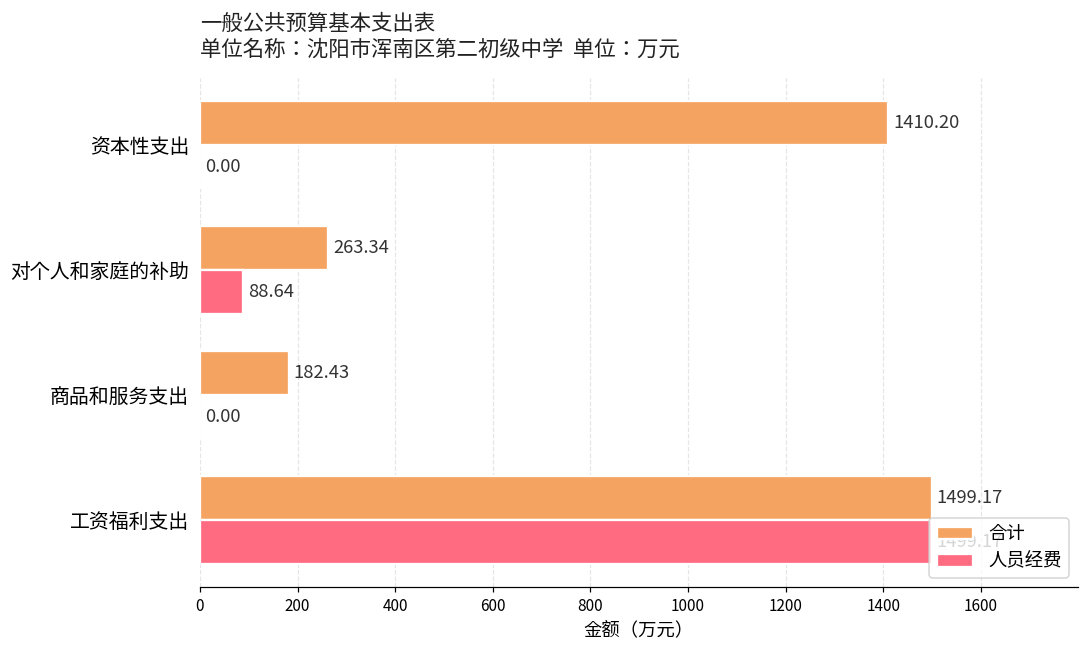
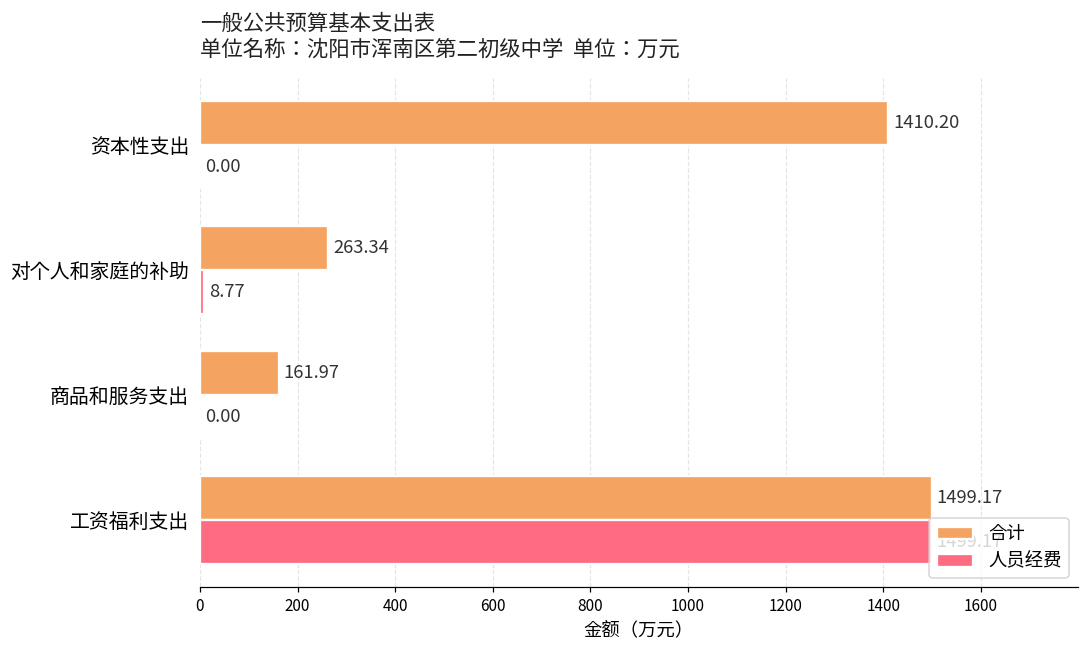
人员经费, 对个人和家庭的补助: 88.64 -> 8.77
合计, 商品和服务支出: 182.43 -> 161.97
